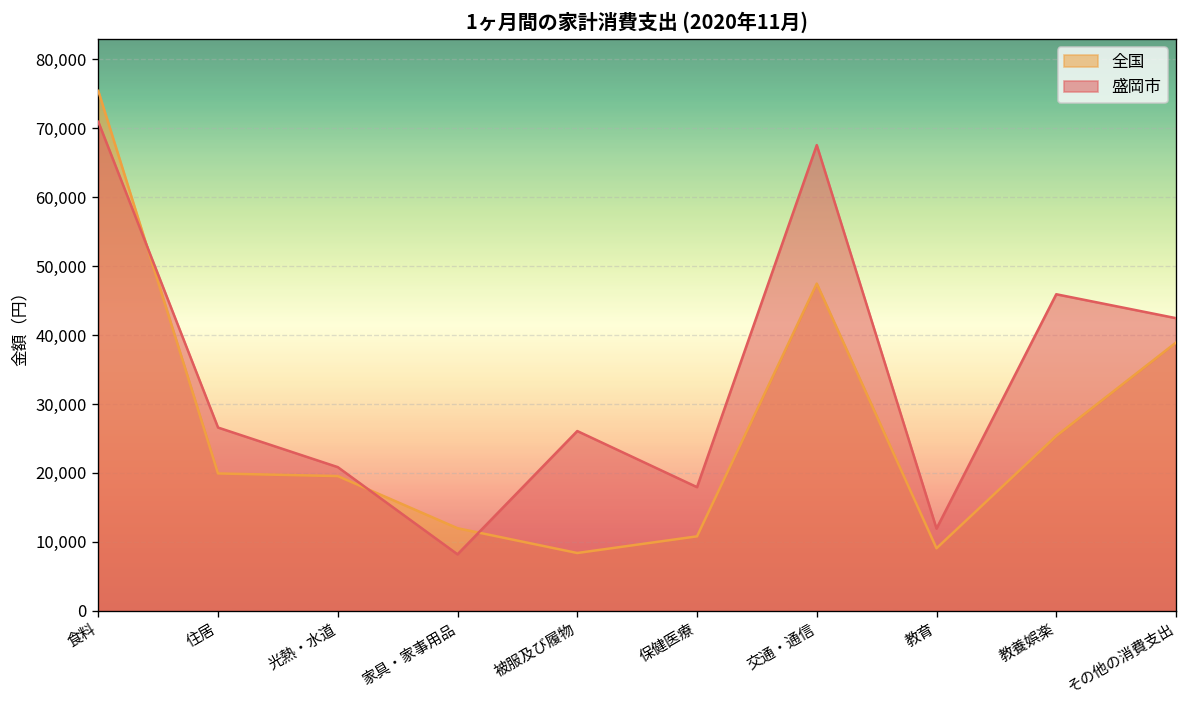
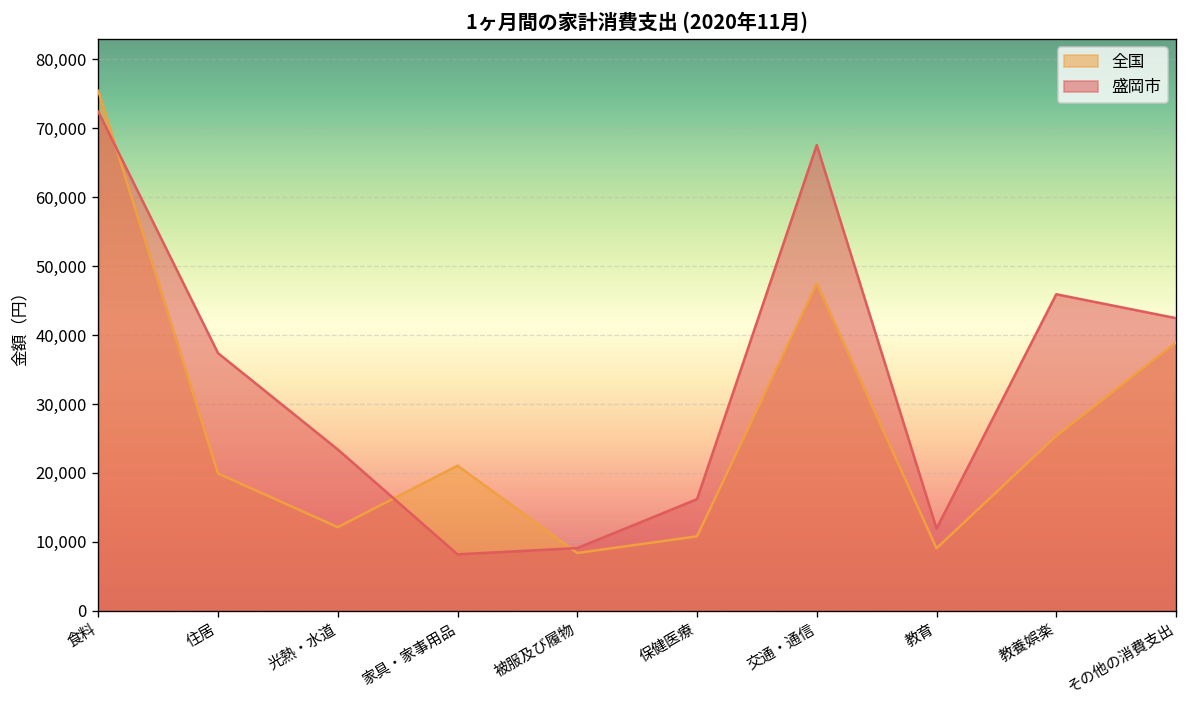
盛岡市, 食料: 71,000 -> 72,000
盛岡市, 住居: 27,000 -> 37,000
全国, 光熱・水道: 20,000 -> 12,000
盛岡市, 光熱・水道: 21,000 -> 23,000
全国, 家具・家事用品: 12,000 -> 21,000
盛岡市, 被服及び履物: 26,000 -> 9,000
盛岡市, 保健医療: 18,000 -> 16,000
